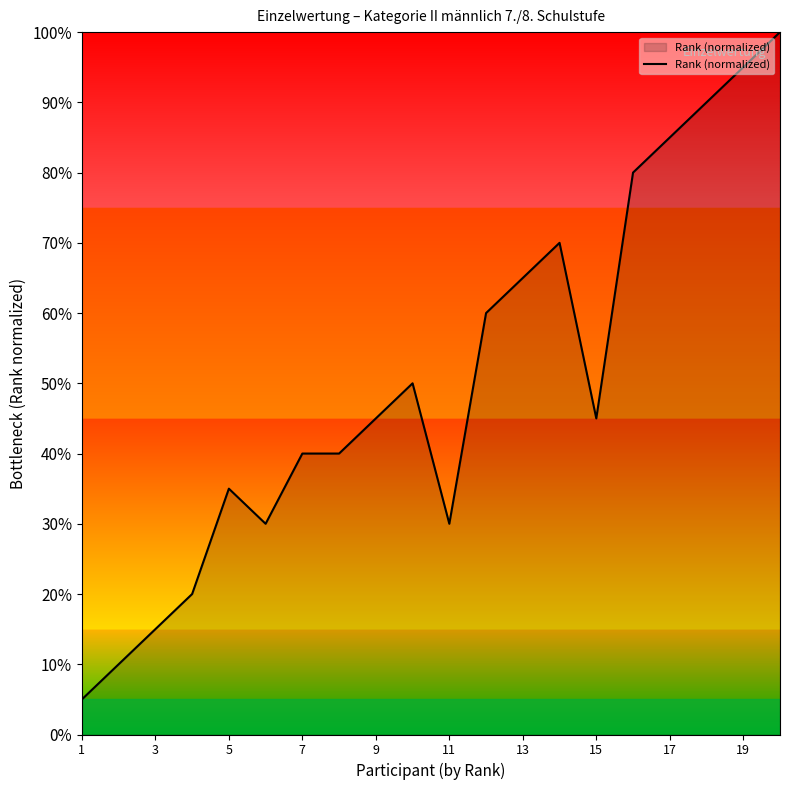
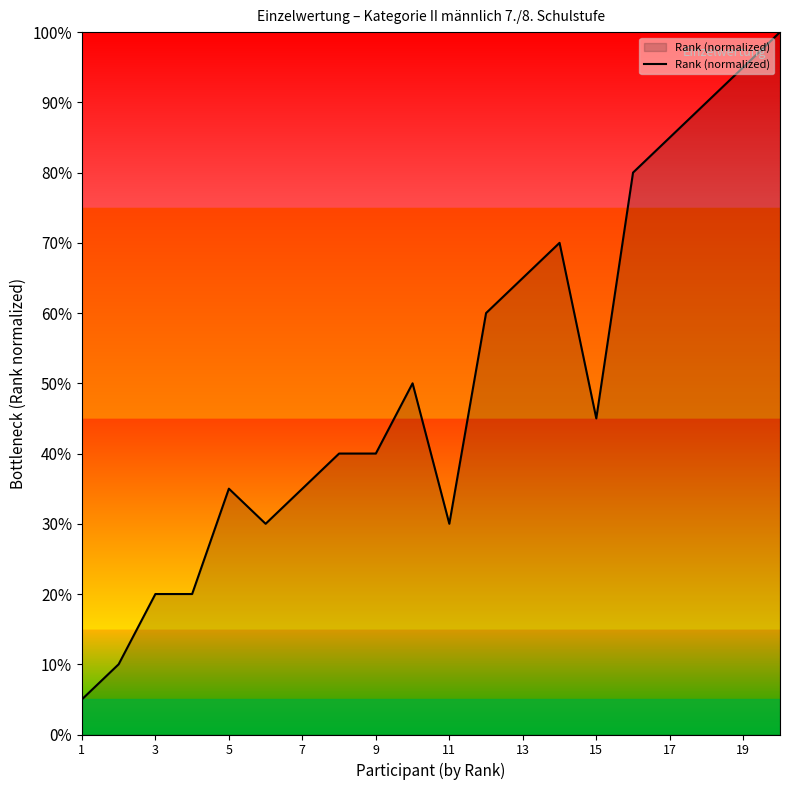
3: 15% -> 20%
7: 40% -> 35%
9: 45% -> 40%
